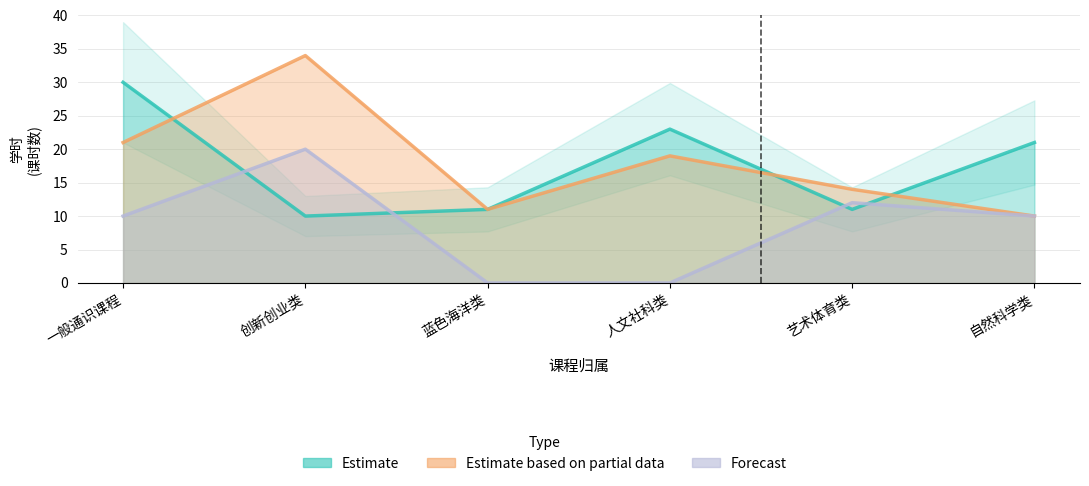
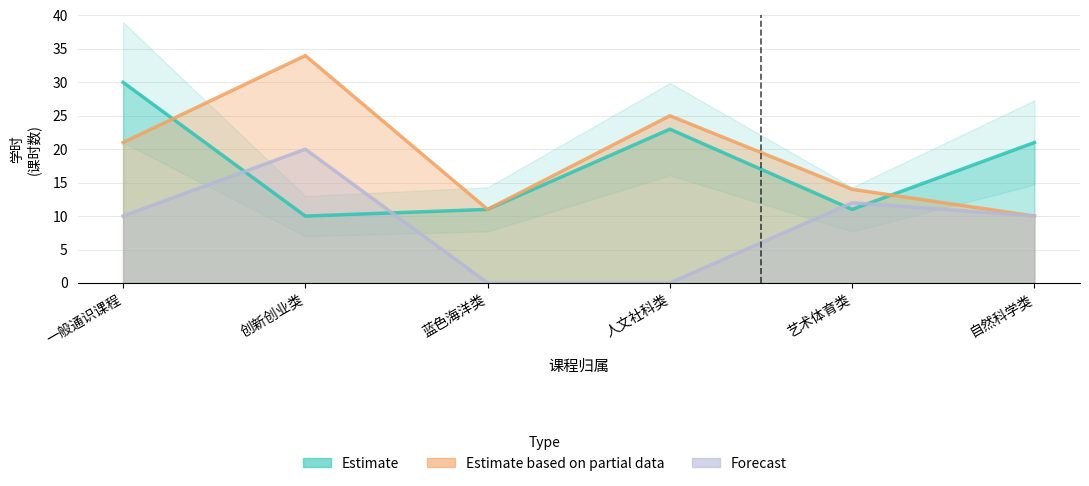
Estimate based on partial data, 人文社科类: 19 -> 25
